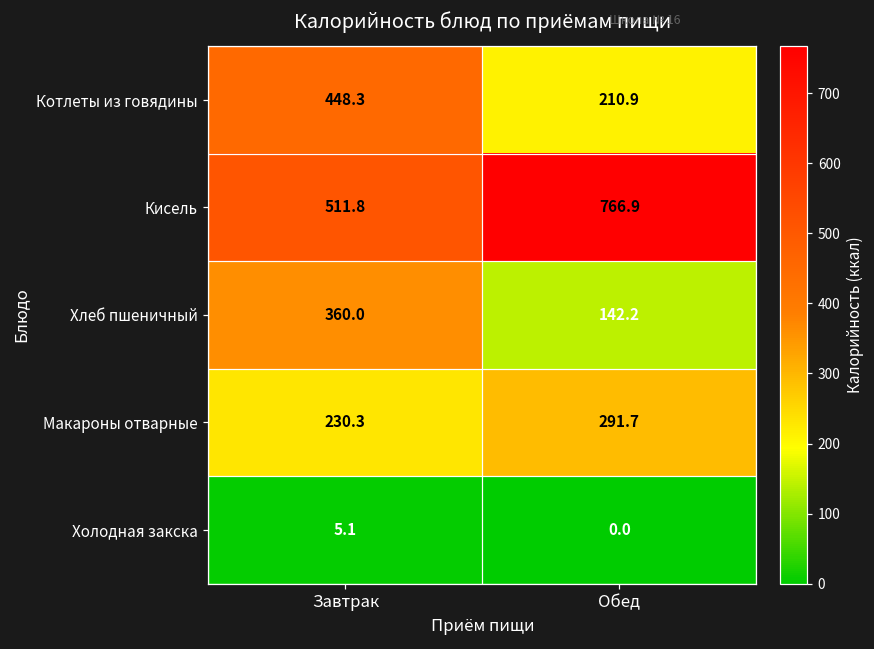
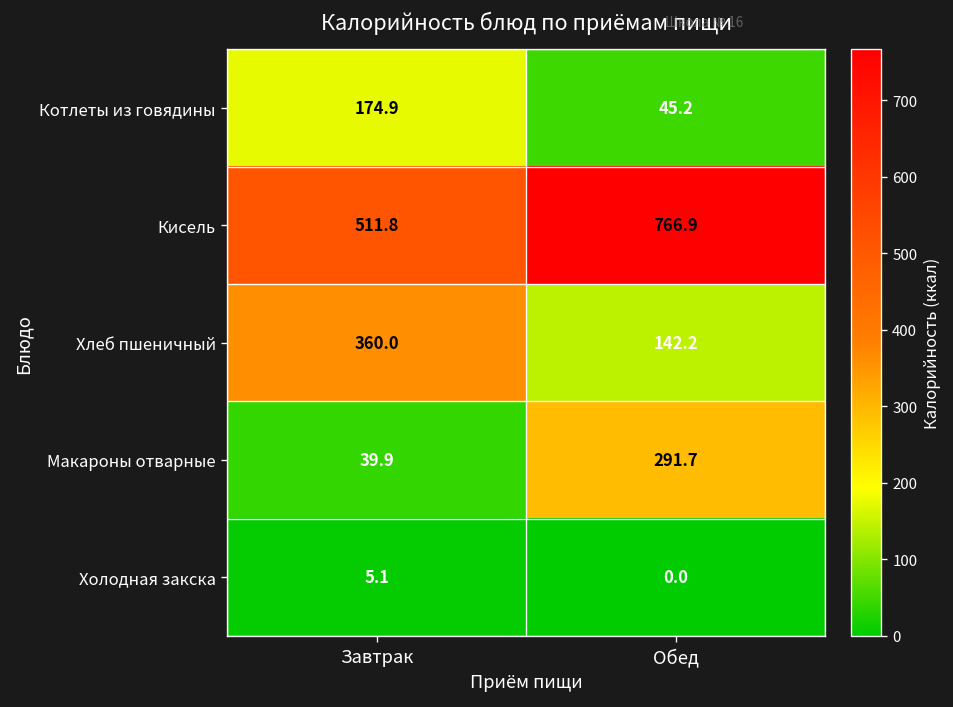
Котлеты из говядины, Завтрак: 448.3 -> 174.9
Котлеты из говядины, Обед: 210.9 -> 45.2
Макароны отварные, Завтрак: 230.3 -> 39.9
